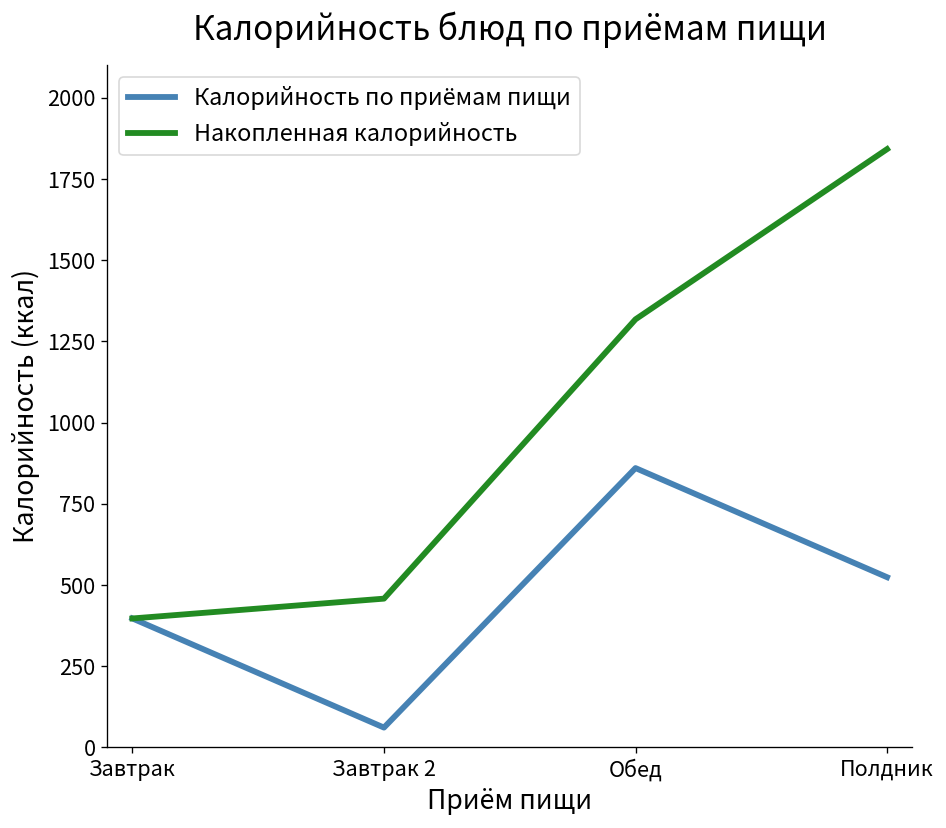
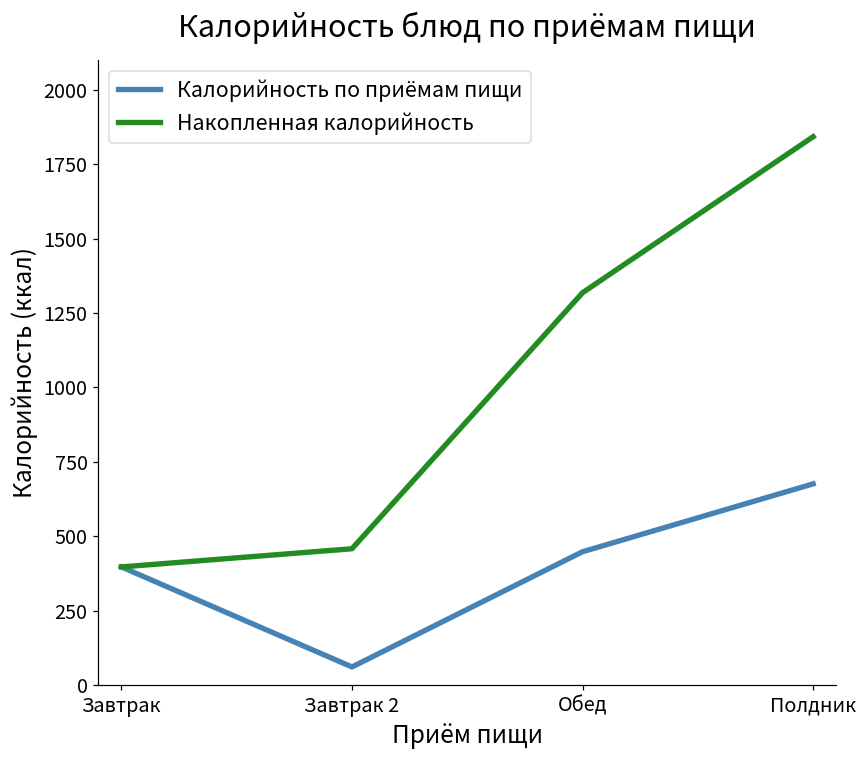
Калорийность по приёмам пищи, Обед: 860 -> 450
Калорийность по приёмам пищи, Полдник: 520 -> 680
